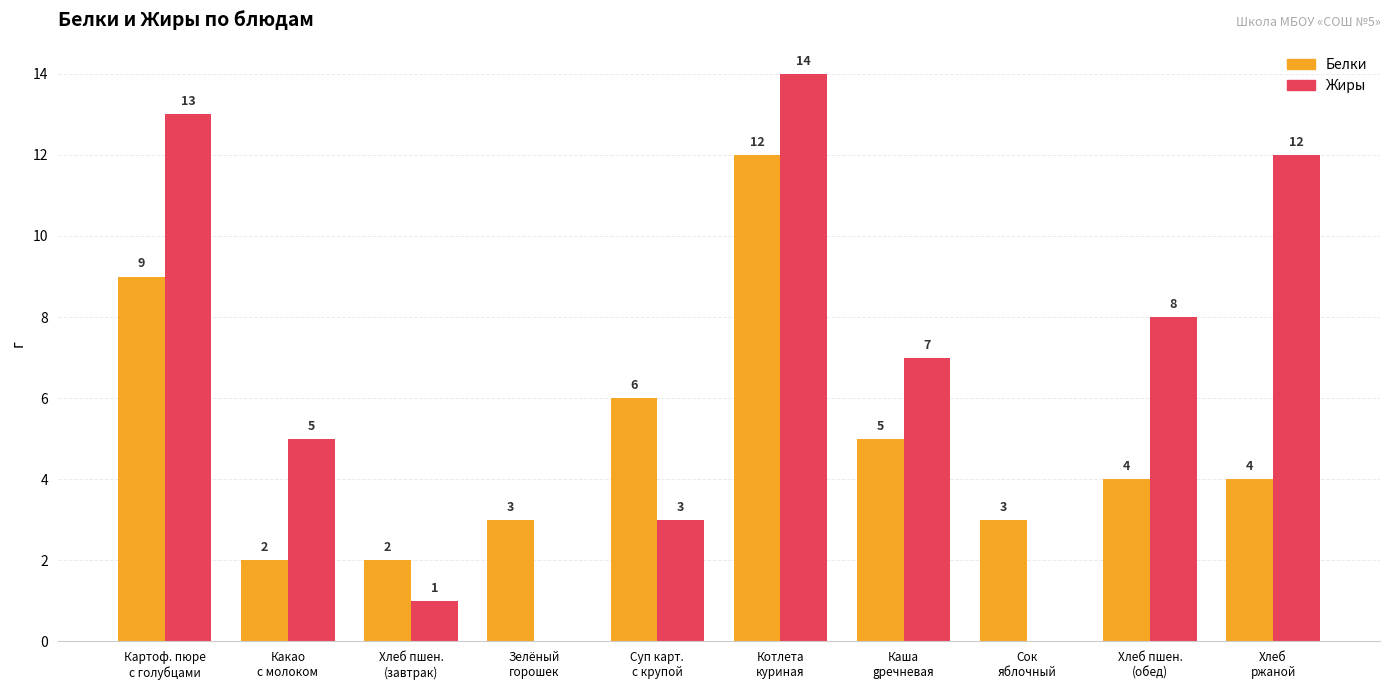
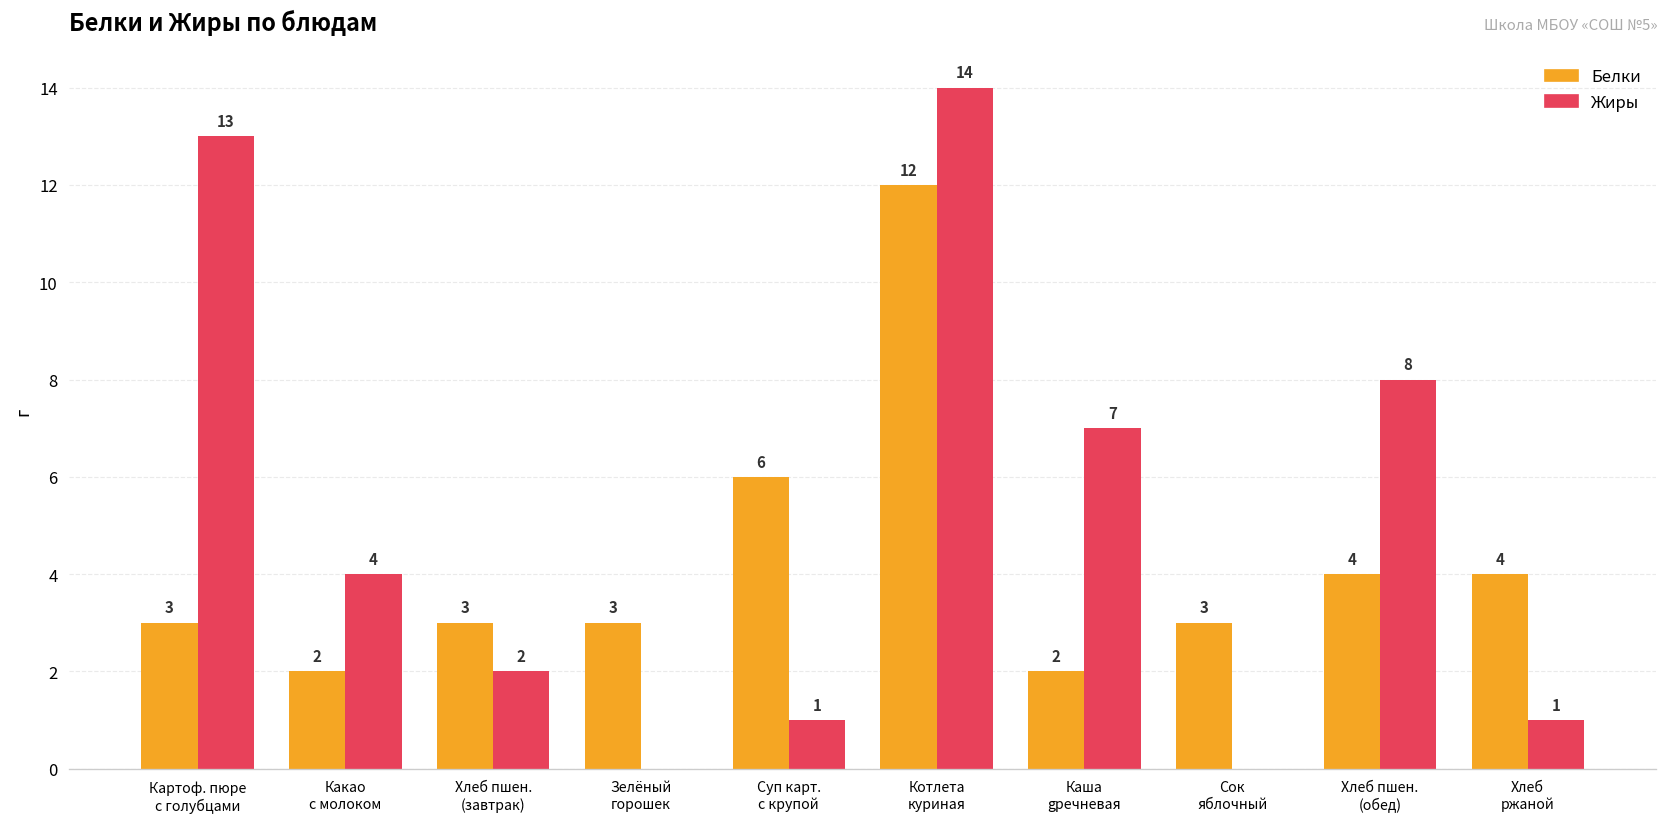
Белки, Картоф. пюре с голубцами: 9 -> 3
Жиры, Какао с молоком: 5 -> 4
Белки, Хлеб пшен. (завтрак): 2 -> 3
Жиры, Хлеб пшен. (завтрак): 1 -> 2
Жиры, Суп карт. с крупой: 3 -> 1
Белки, Каша gречневая: 5 -> 2
Жиры, Хлеб ржаной: 12 -> 1
